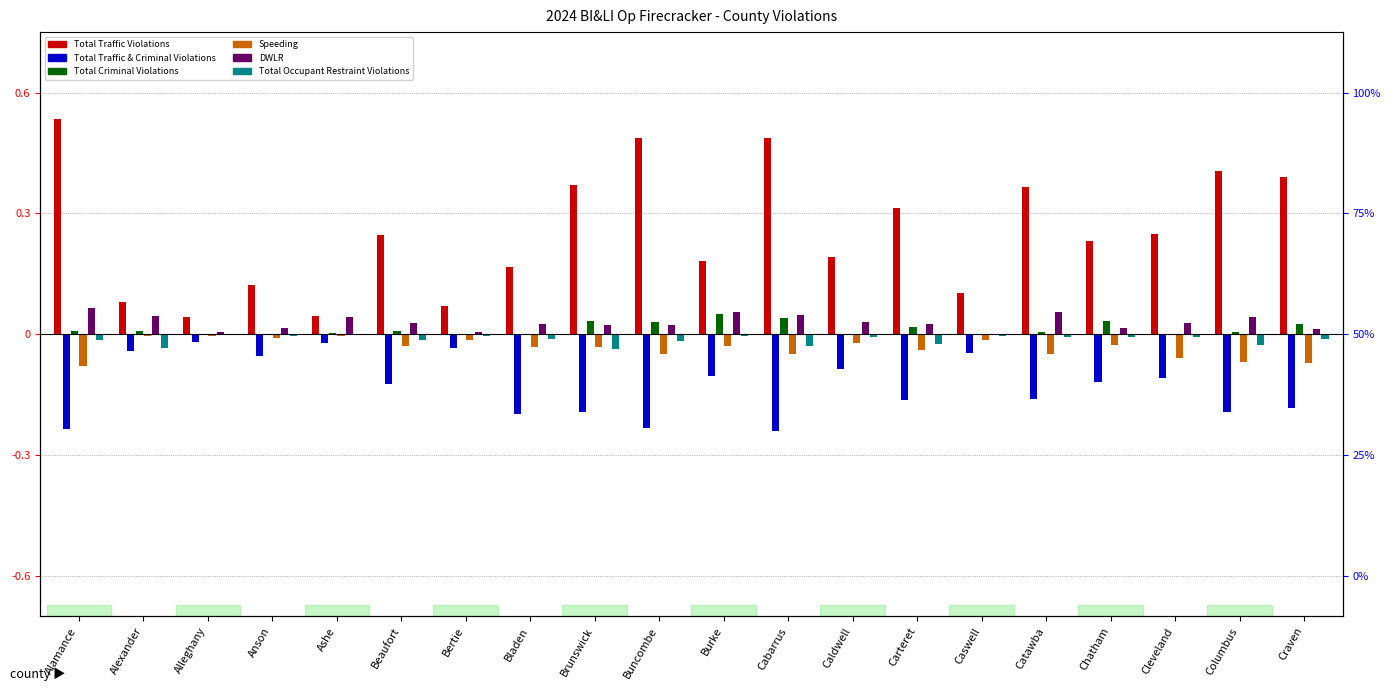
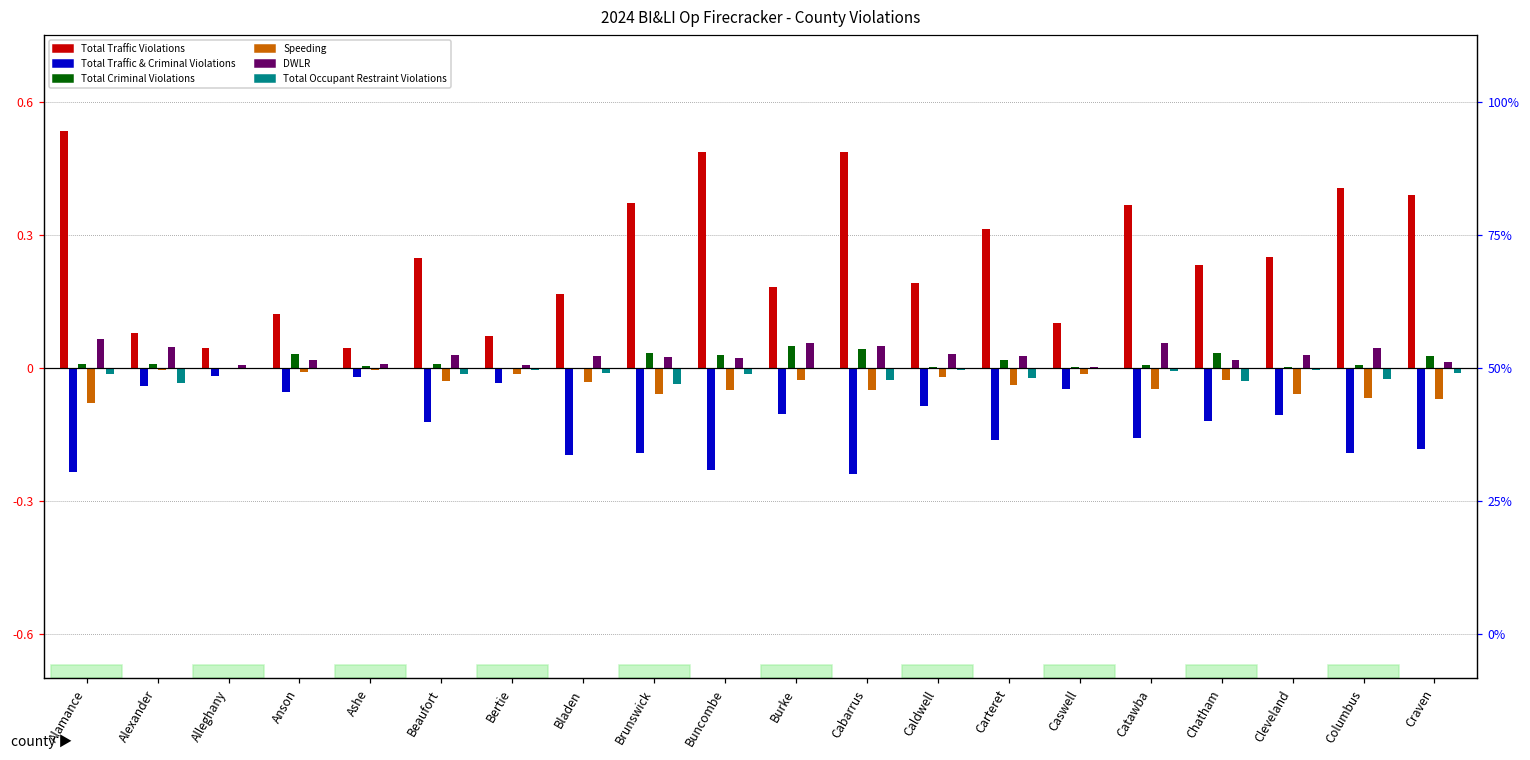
Total Criminal Violations, Anson: 0.00 -> 0.03
DWLR, Ashe: 0.04 -> 0.01
Speeding, Brunswick: -0.03 -> -0.06
Total Occupant Restraint Violations, Chatham: -0.01 -> -0.03
